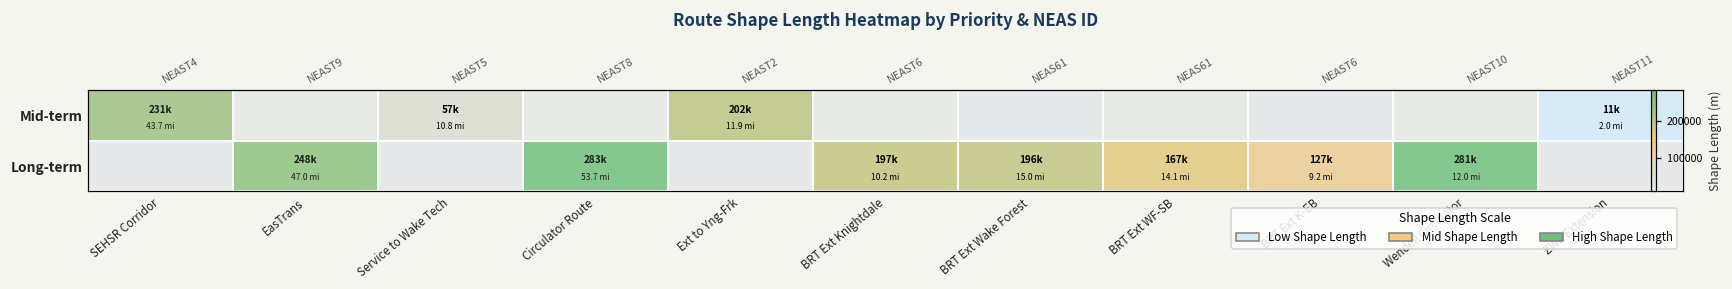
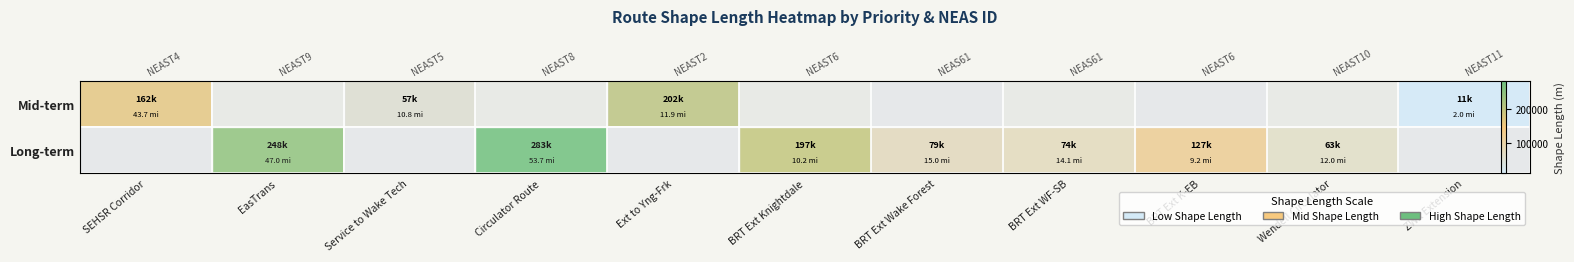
Mid-term, SEHSR Corridor: 231k -> 162k
Long-term, BRT Ext Wake Forest: 196k -> 79k
Long-term, BRT Ext WF-SB: 167k -> 74k
Long-term, Wendell Circulator: 281k -> 63k
